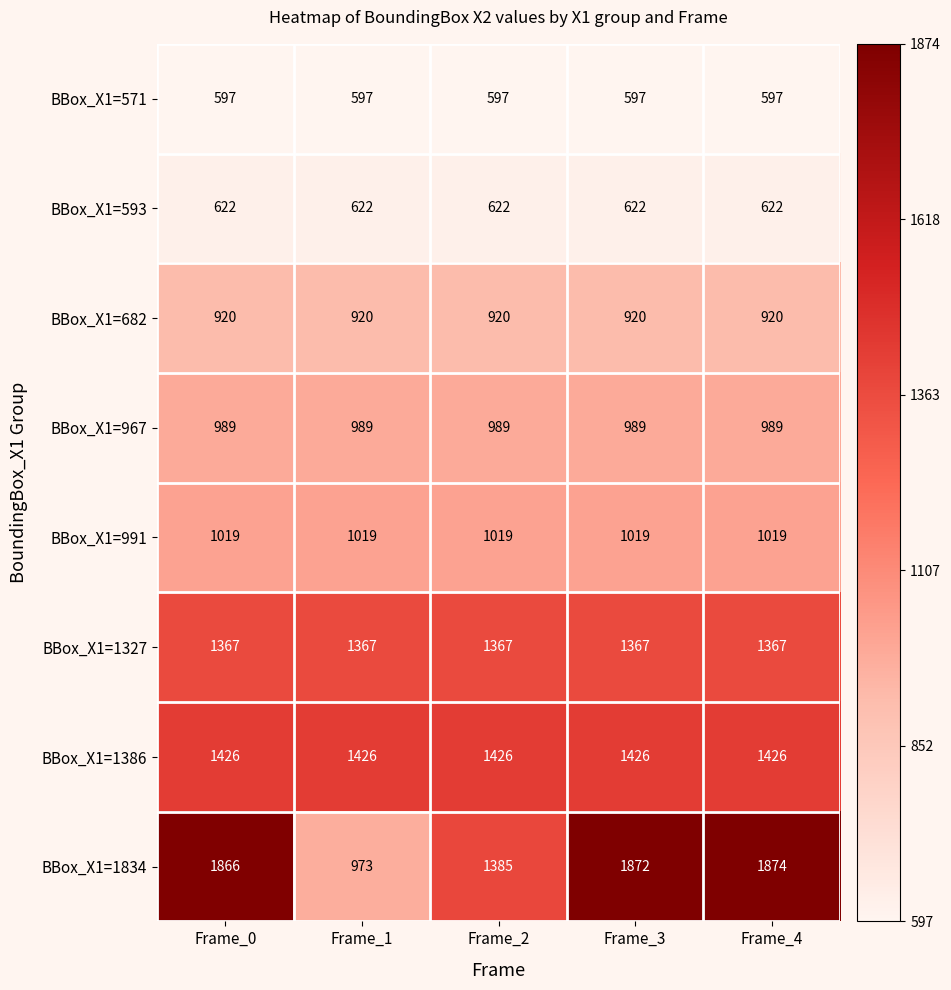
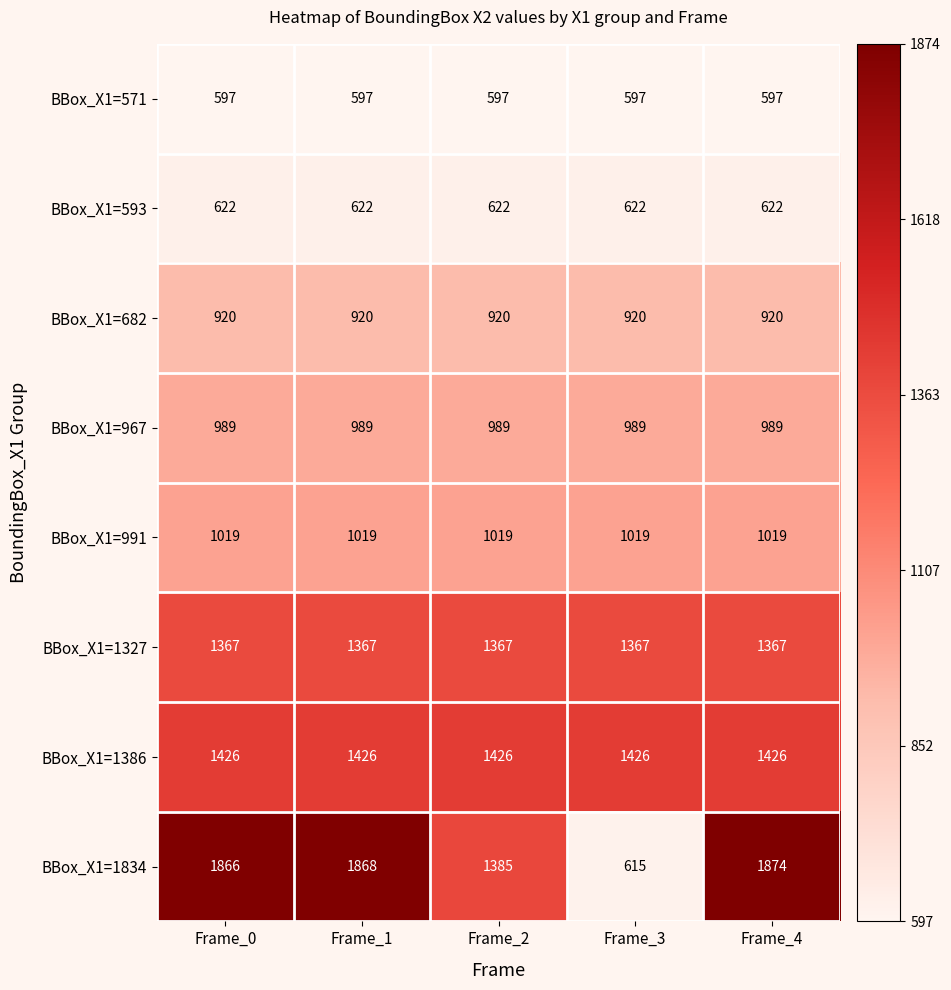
BBox_X1=1834, Frame_1: 973 -> 1868
BBox_X1=1834, Frame_3: 1872 -> 615
